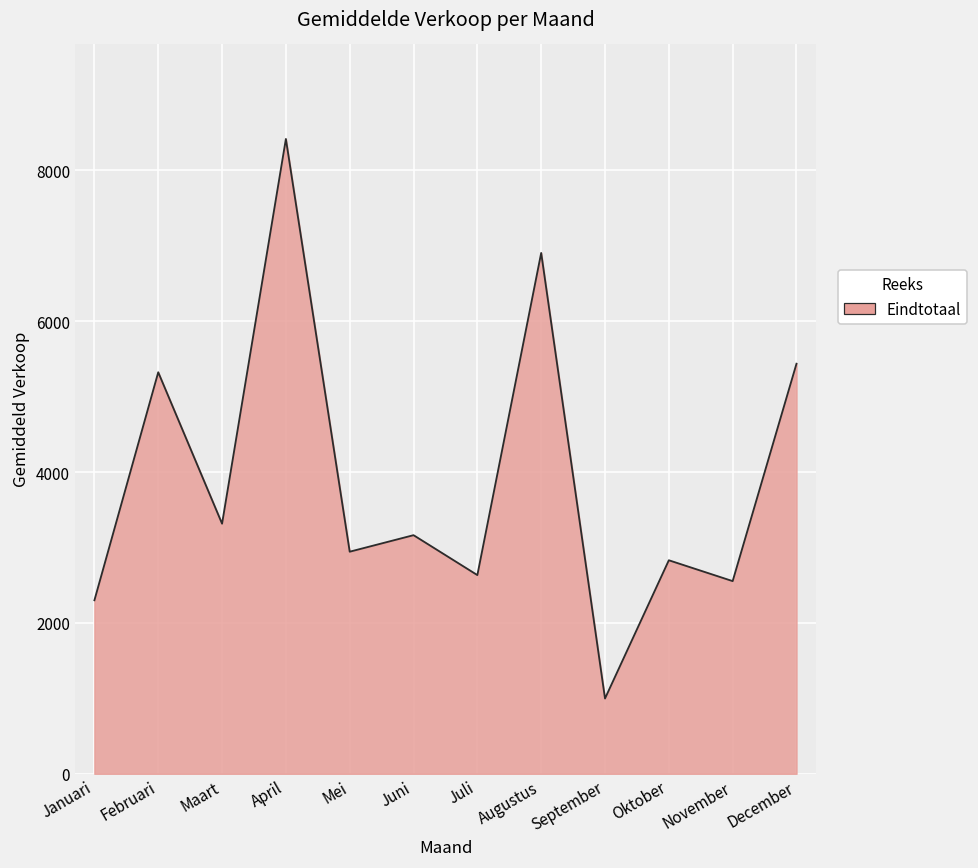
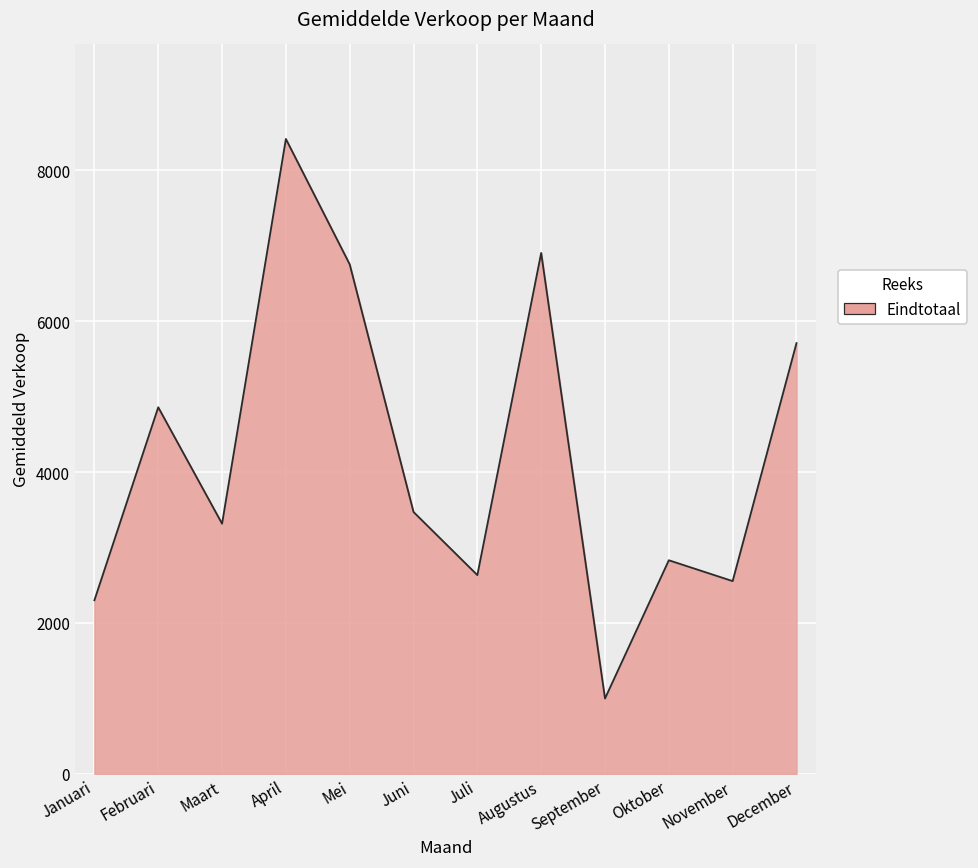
Februari: 5300 -> 4900
Mei: 2900 -> 6800
Juni: 3200 -> 3500
December: 5400 -> 5700
